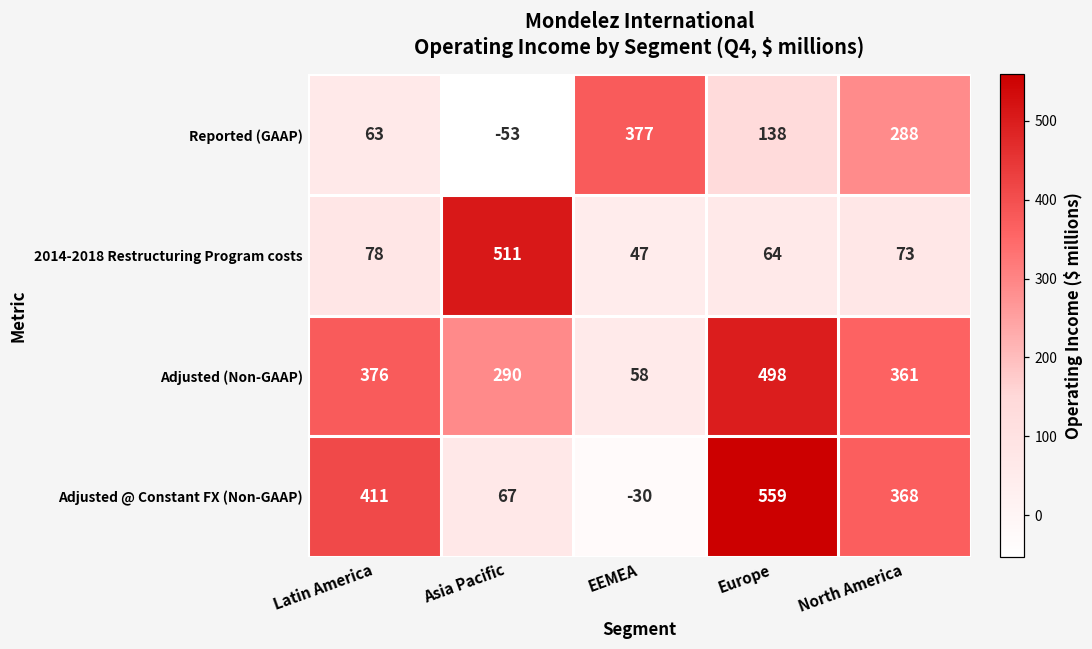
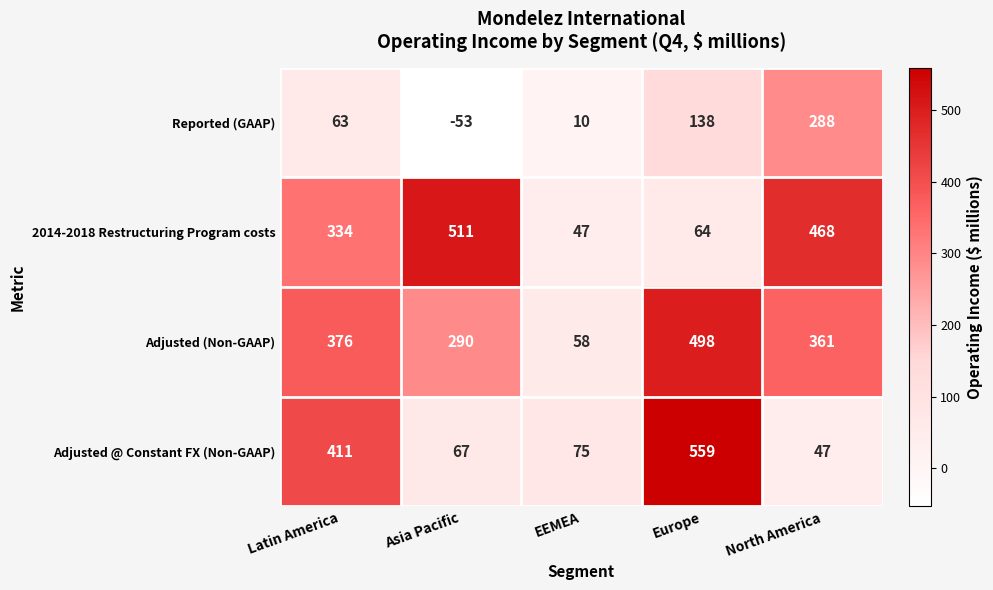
Reported (GAAP), EEMEA: 377 -> 10
2014-2018 Restructuring Program costs, Latin America: 78 -> 334
2014-2018 Restructuring Program costs, North America: 73 -> 468
Adjusted @ Constant FX (Non-GAAP), EEMEA: -30 -> 75
Adjusted @ Constant FX (Non-GAAP), North America: 368 -> 47
